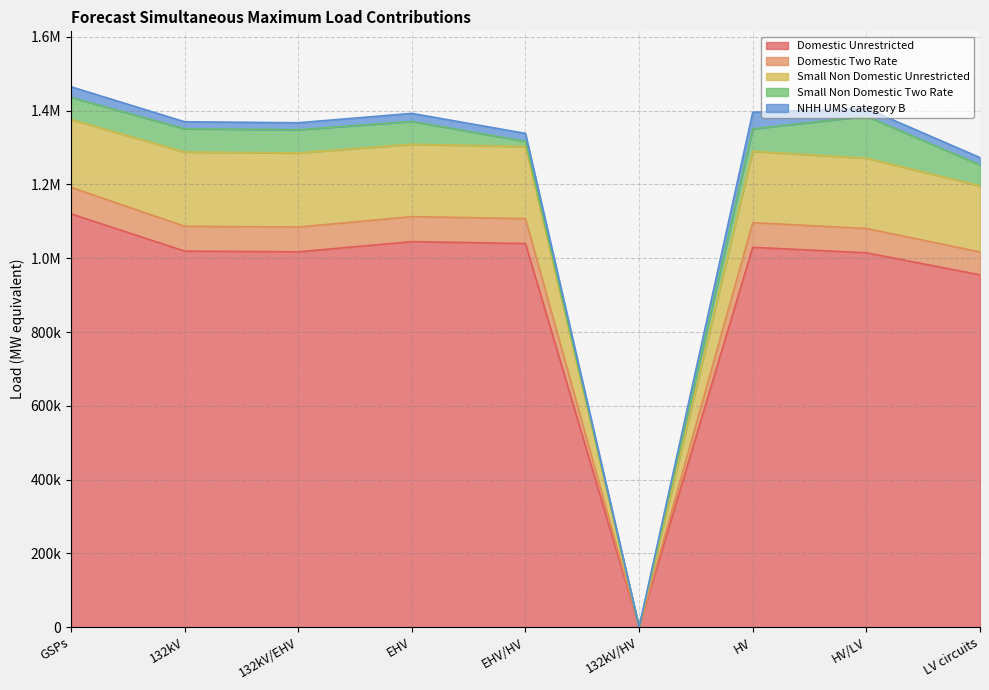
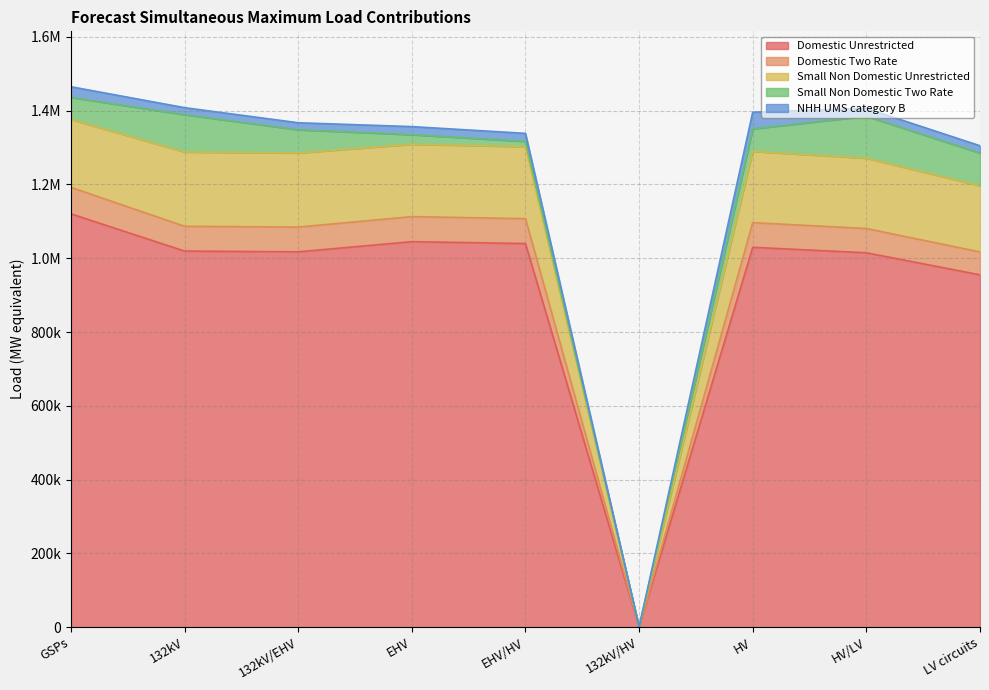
Small Non Domestic Two Rate, 132kV: 60000 -> 100000
Small Non Domestic Two Rate, EHV: 60000 -> 30000
Small Non Domestic Two Rate, LV circuits: 60000 -> 90000
